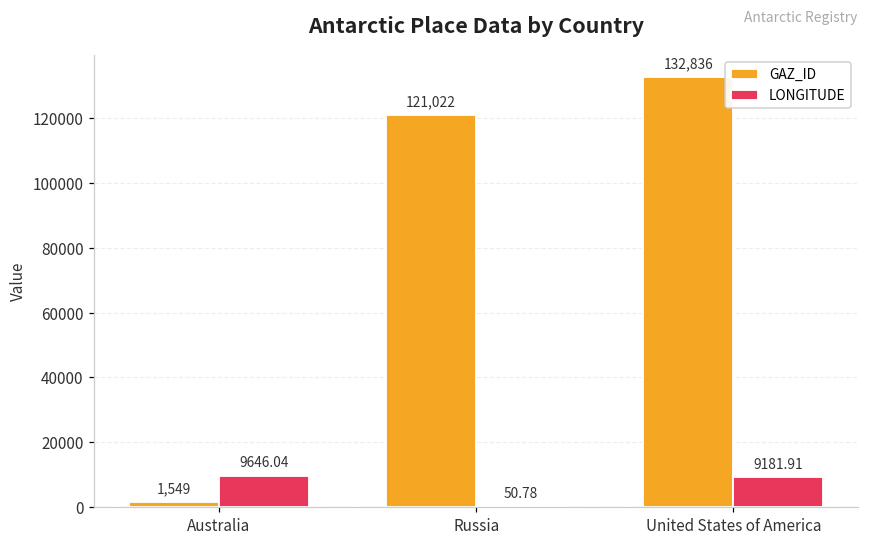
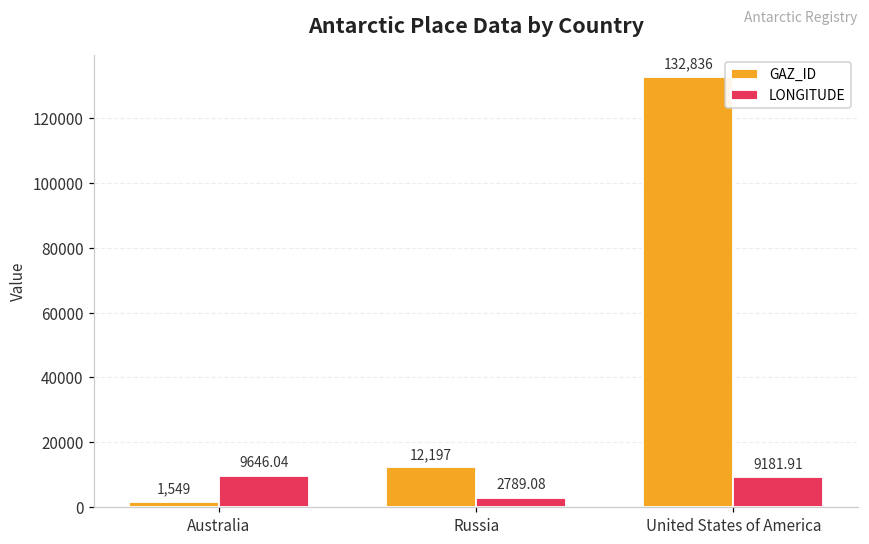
GAZ_ID, Russia: 121,022 -> 12,197
LONGITUDE, Russia: 50.78 -> 2789.08
